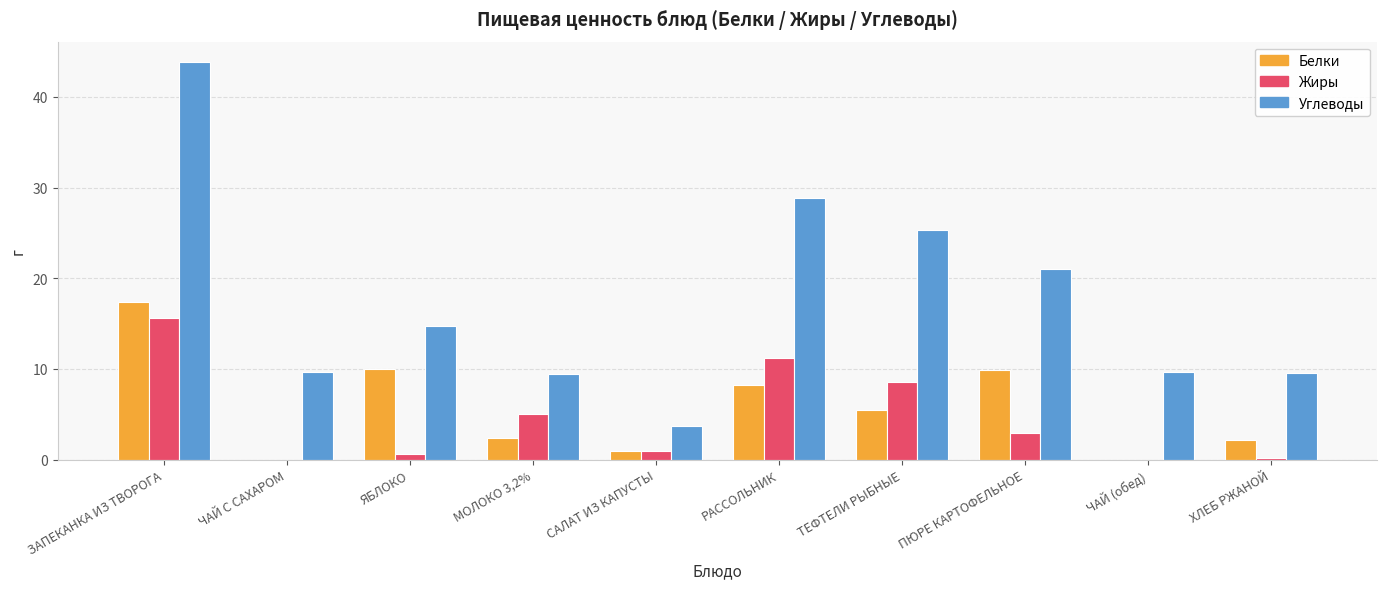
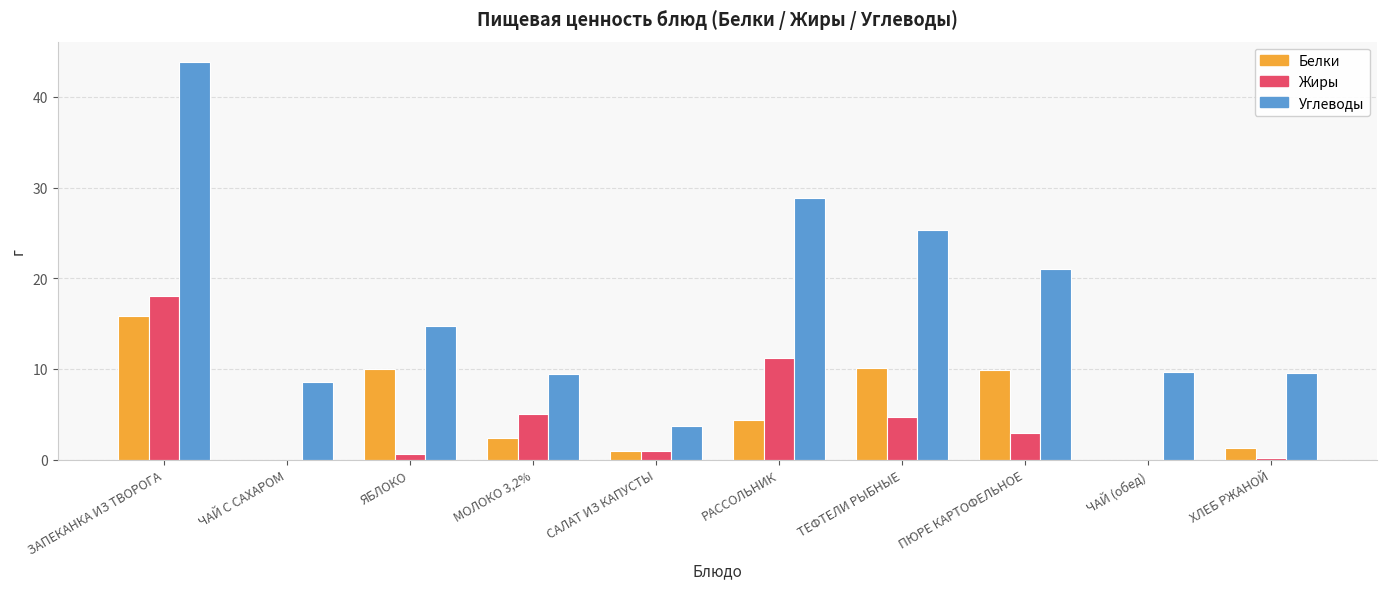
Белки, ЗАПЕКАНКА ИЗ ТВОРОГА: 17 -> 16
Жиры, ЗАПЕКАНКА ИЗ ТВОРОГА: 16 -> 18
Углеводы, ЧАЙ С САХАРОМ: 10 -> 9
Белки, РАССОЛЬНИК: 8 -> 4
Белки, ТЕФТЕЛИ РЫБНЫЕ: 6 -> 10
Жиры, ТЕФТЕЛИ РЫБНЫЕ: 9 -> 5
Белки, ХЛЕБ РЖАНОЙ: 2 -> 1
